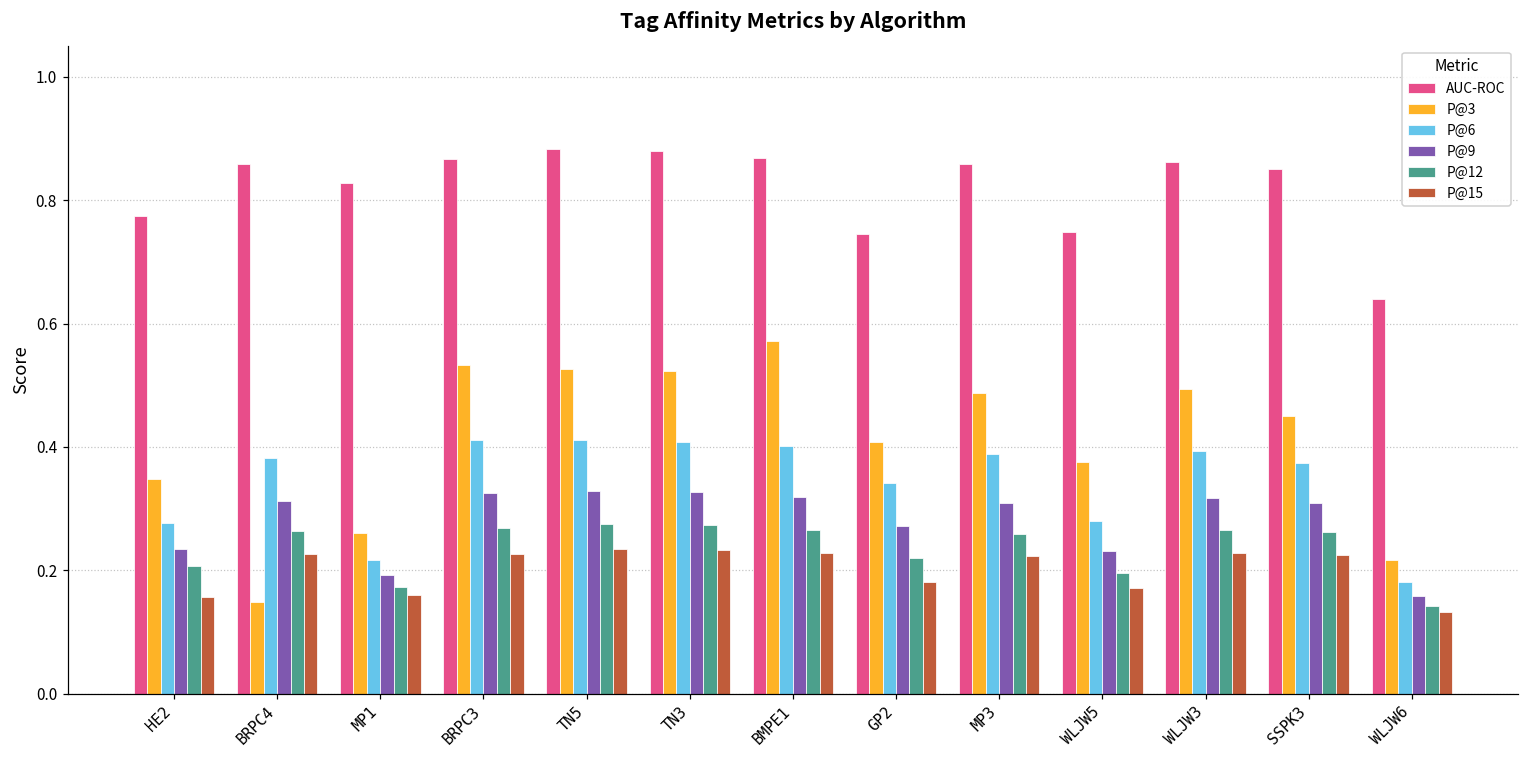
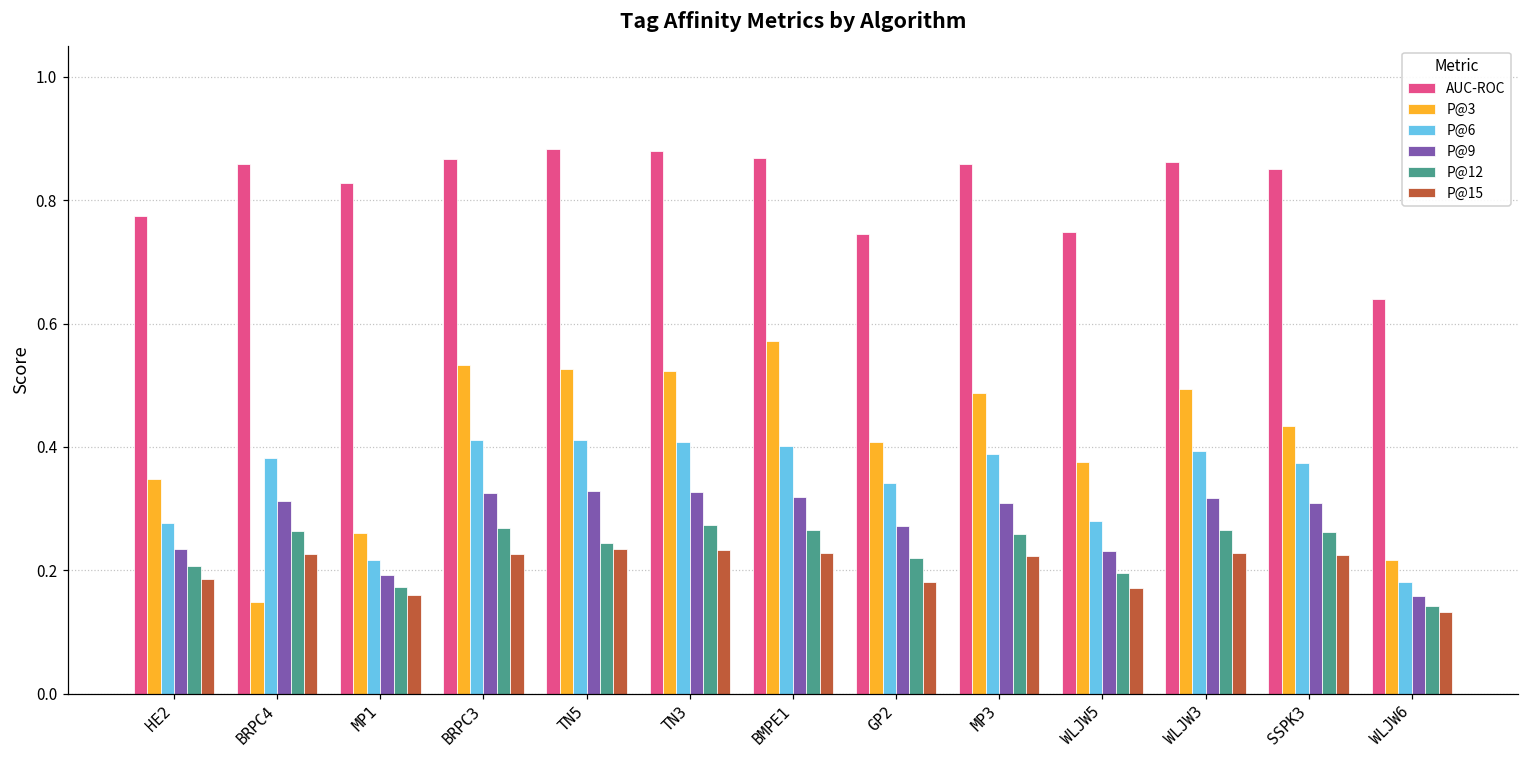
P@15, HE2: 0.16 -> 0.19
P@12, TN5: 0.28 -> 0.24
P@3, SSPK3: 0.45 -> 0.43
